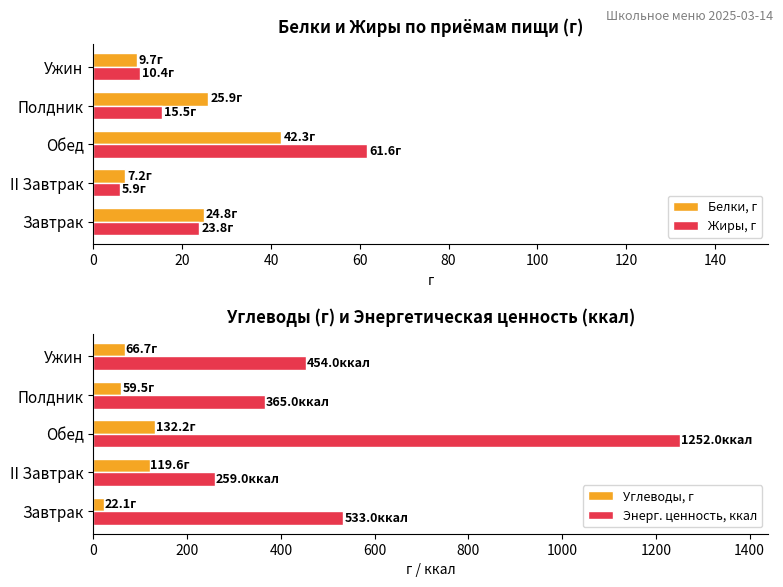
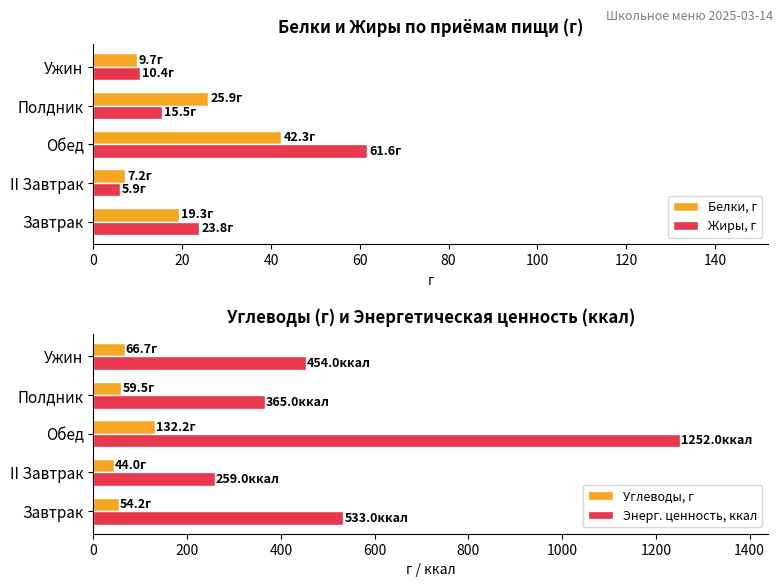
Белки и Жиры по приёмам пищи (г), Белки, г, Завтрак: 24.8г -> 19.3г
Углеводы (г) и Энергетическая ценность (ккал), Углеводы, г, II Завтрак: 119.6г -> 44.0г
Углеводы (г) и Энергетическая ценность (ккал), Углеводы, г, Завтрак: 22.1г -> 54.2г
